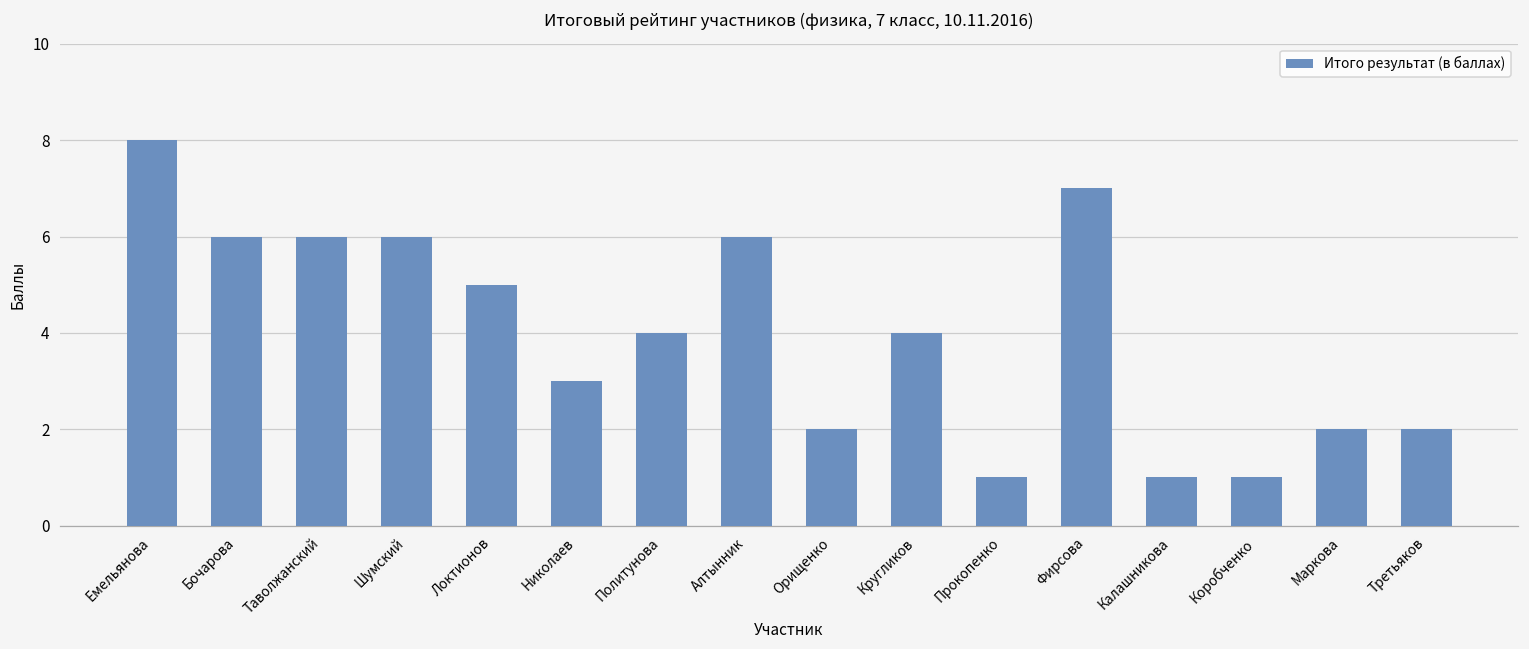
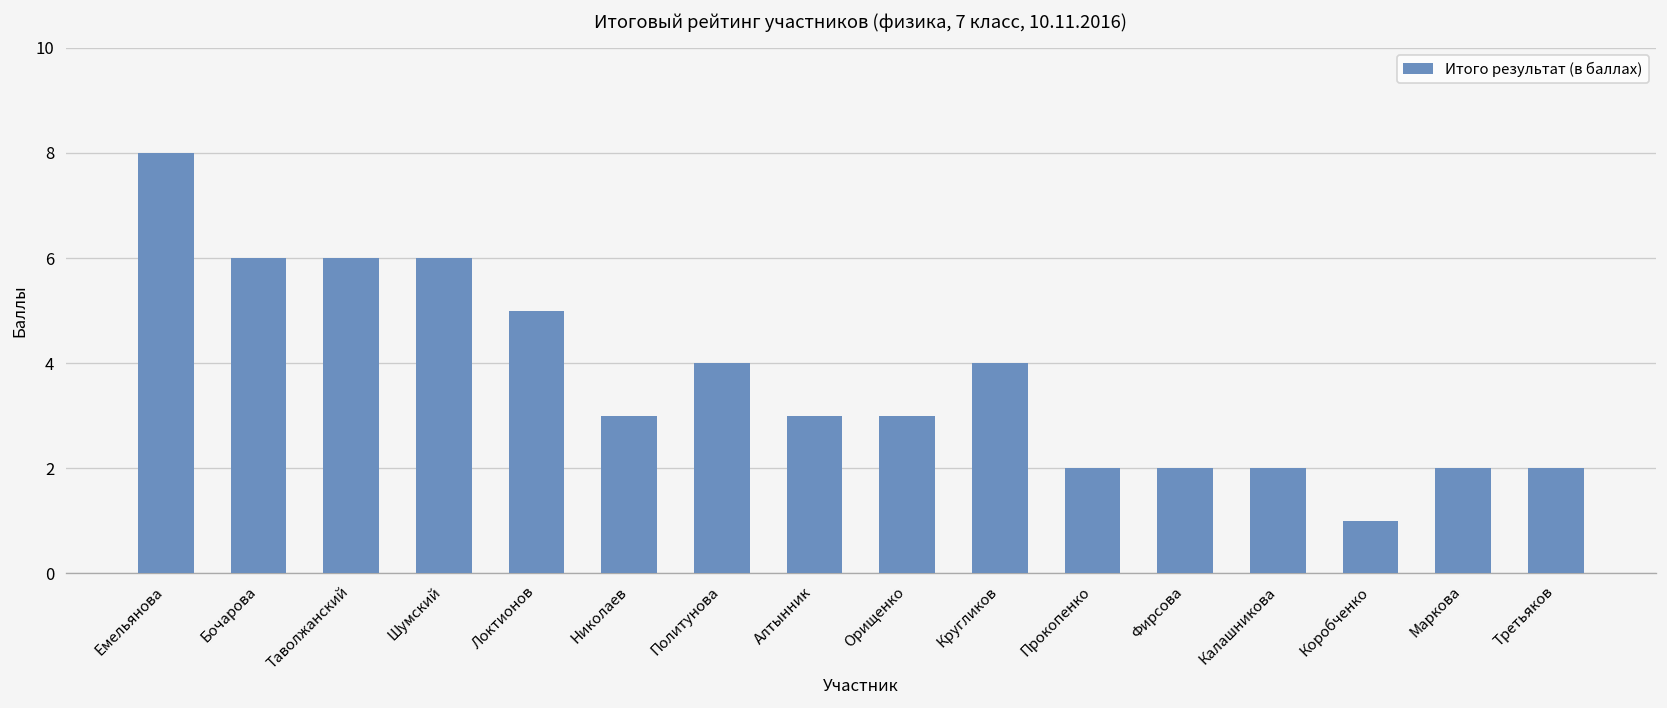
Алтынник: 6 -> 3
Орищенко: 2 -> 3
Прокопенко: 1 -> 2
Фирсова: 7 -> 2
Калашникова: 1 -> 2
